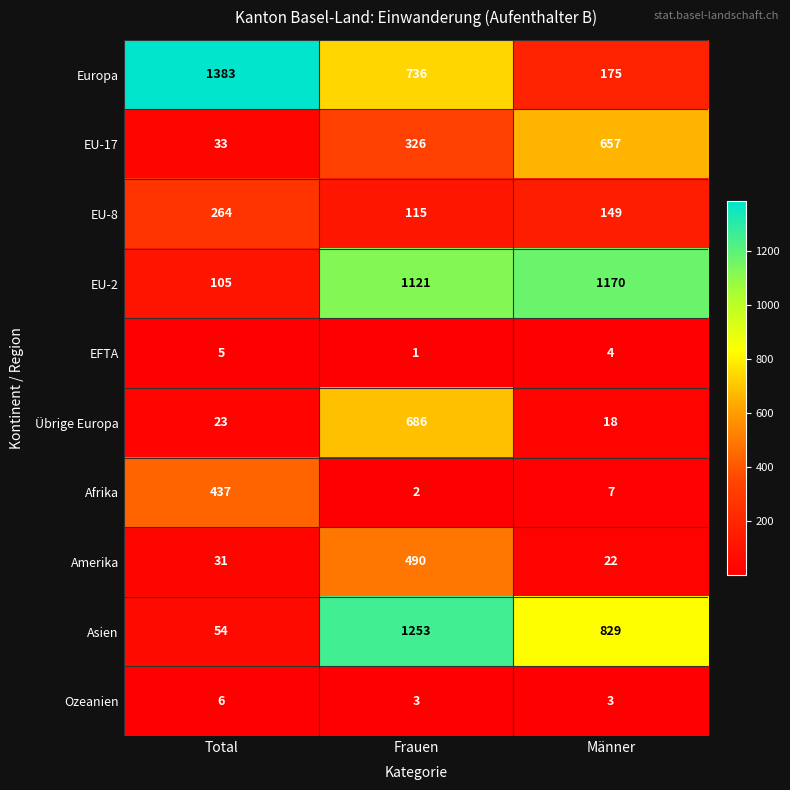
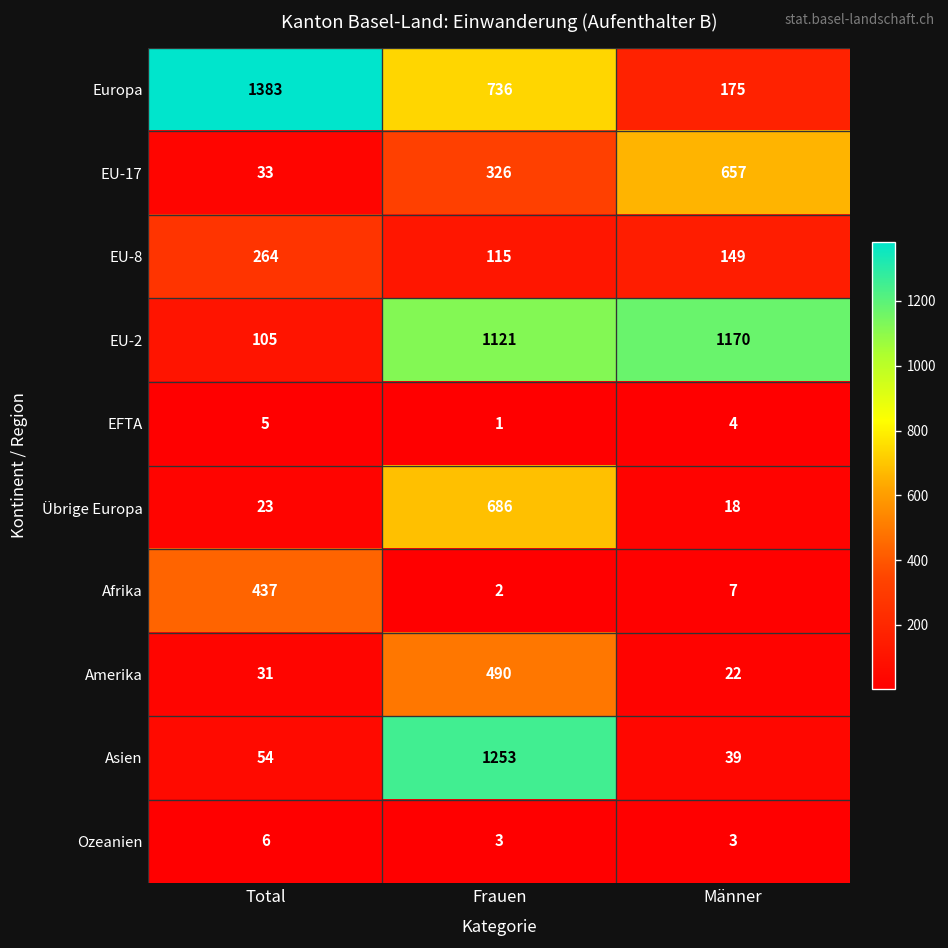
Asien, Männer: 829 -> 39
